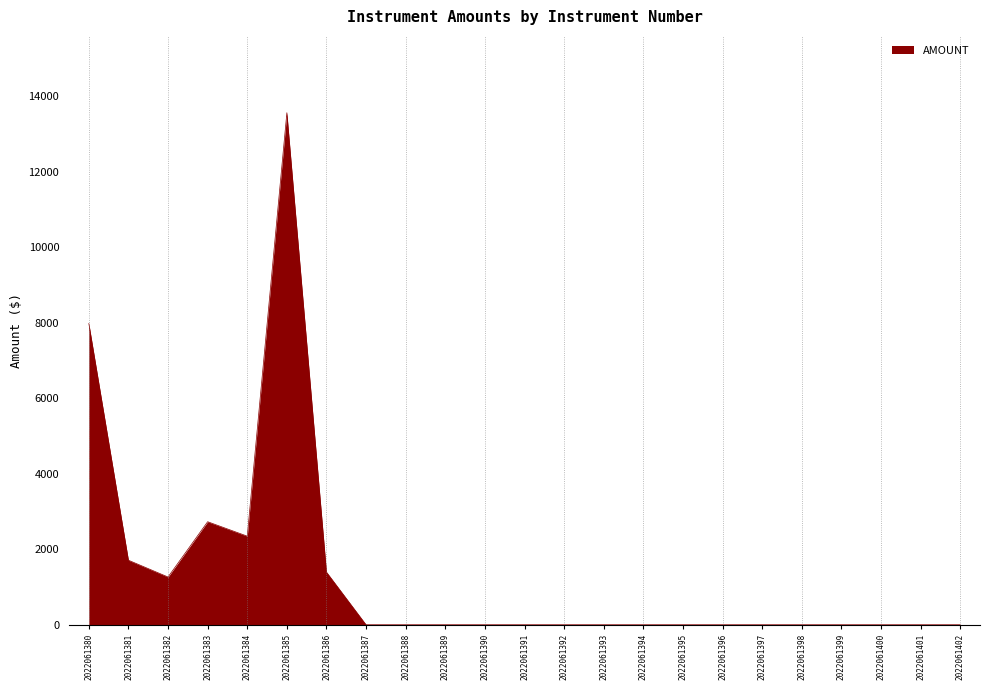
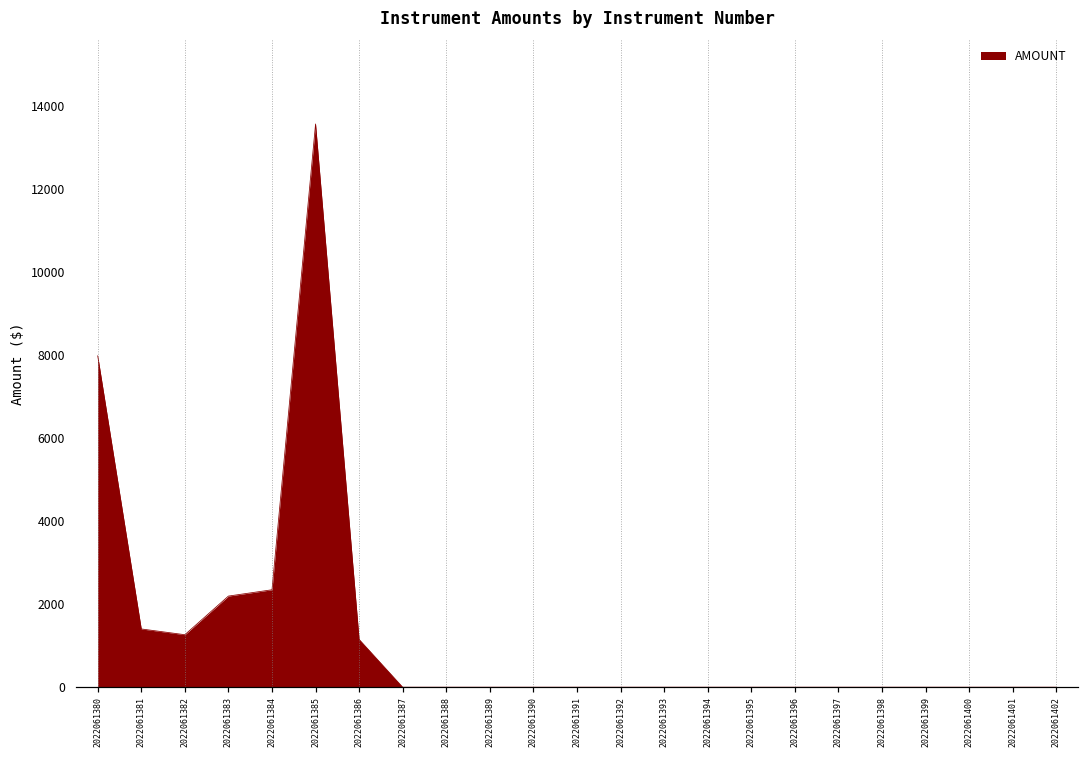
2022061381: 1700 -> 1400
2022061383: 2700 -> 2200
2022061386: 1400 -> 1200
